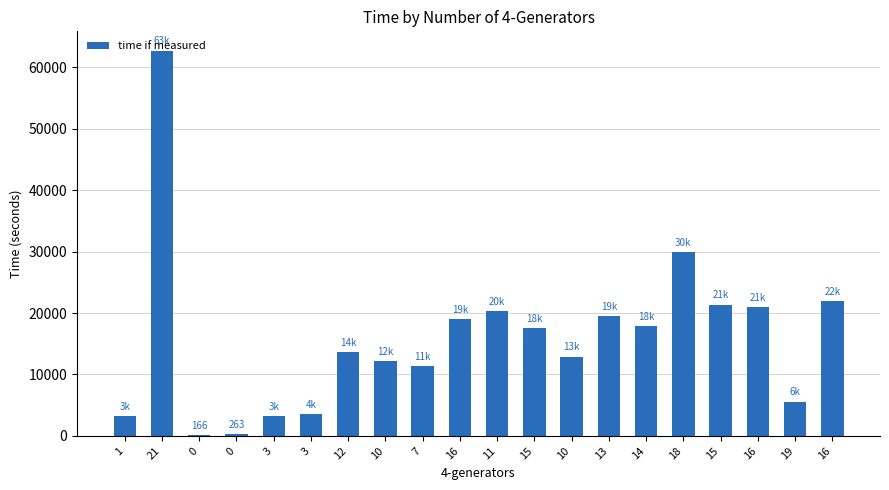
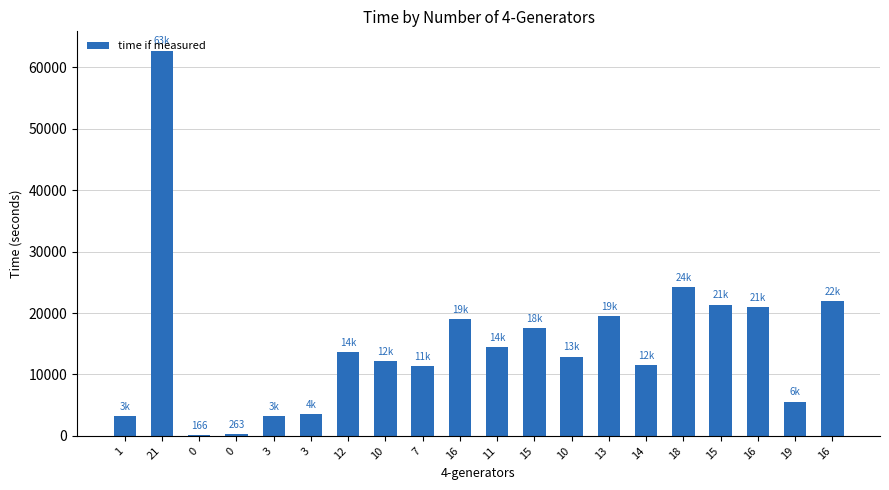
11: 20k -> 14k
14: 18k -> 12k
18: 30k -> 24k
